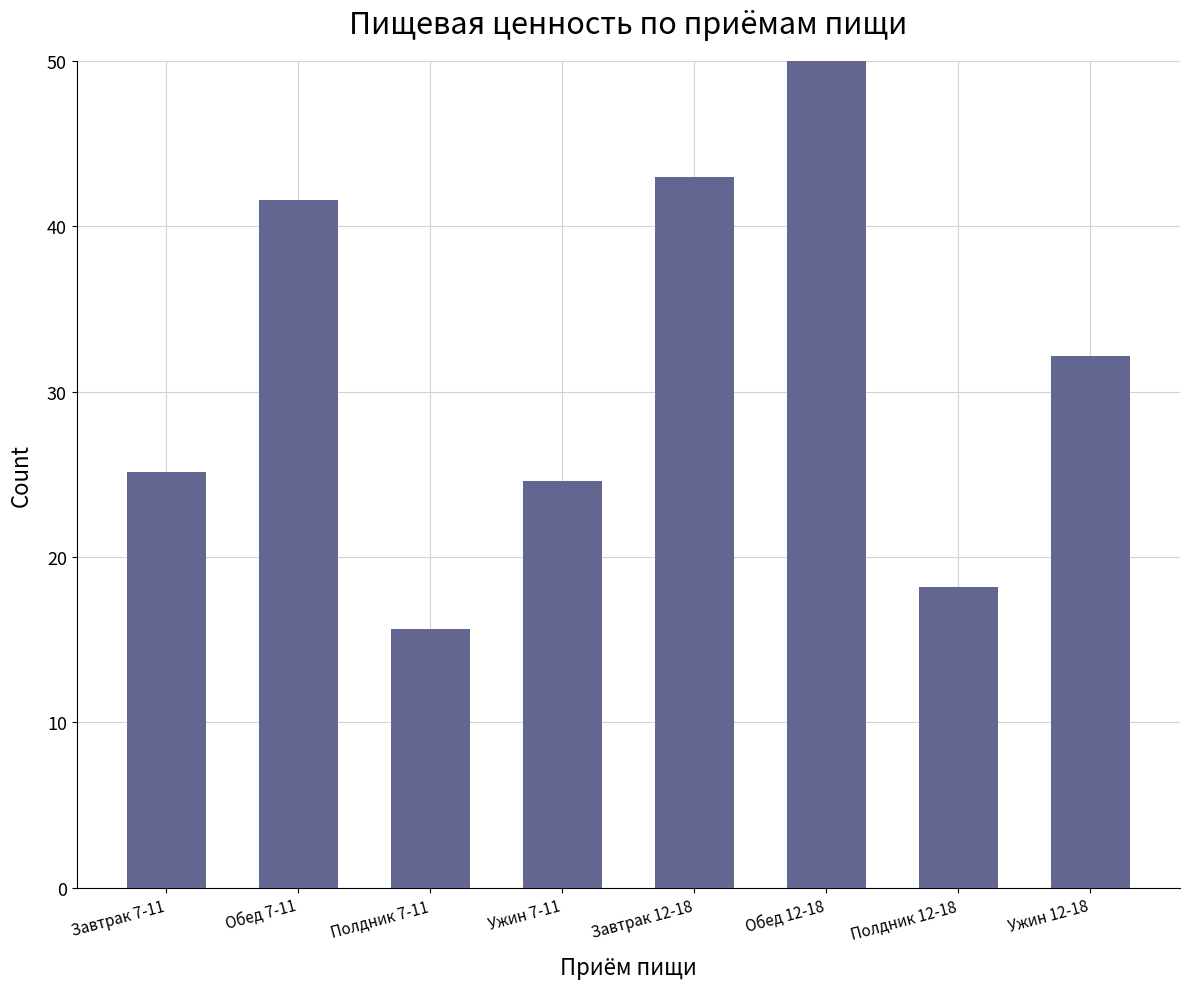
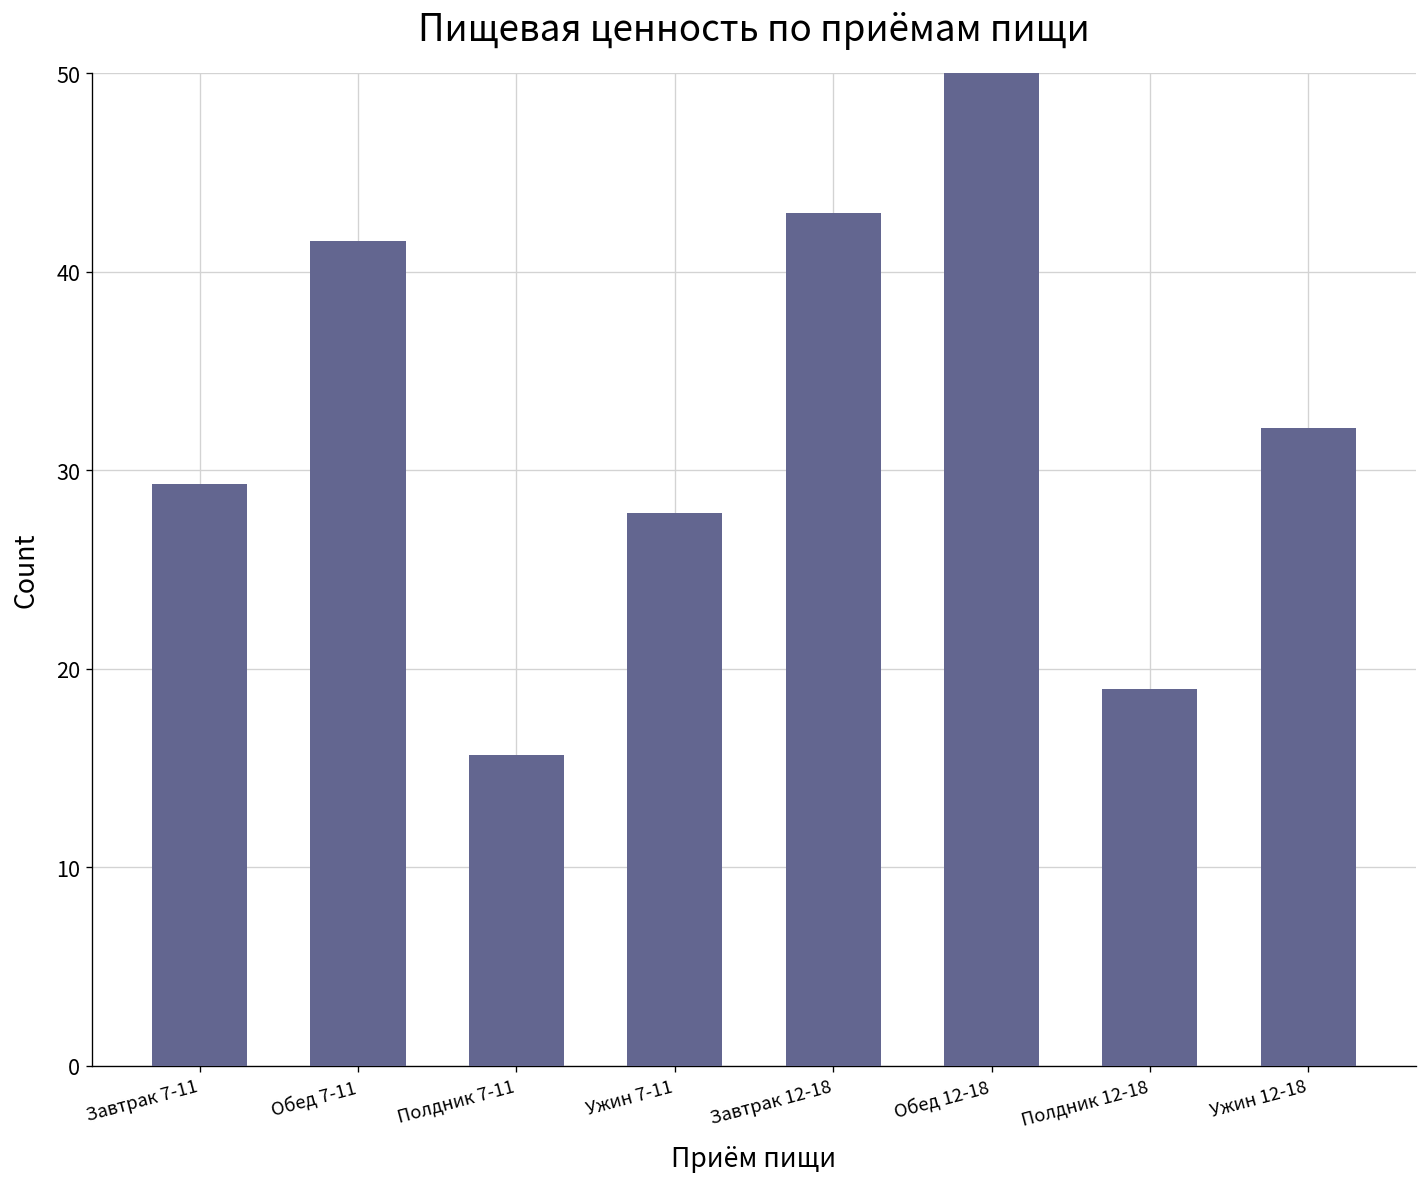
Завтрак 7-11: 25.1 -> 29.3
Ужин 7-11: 24.6 -> 27.8
Полдник 12-18: 18.2 -> 19.0
